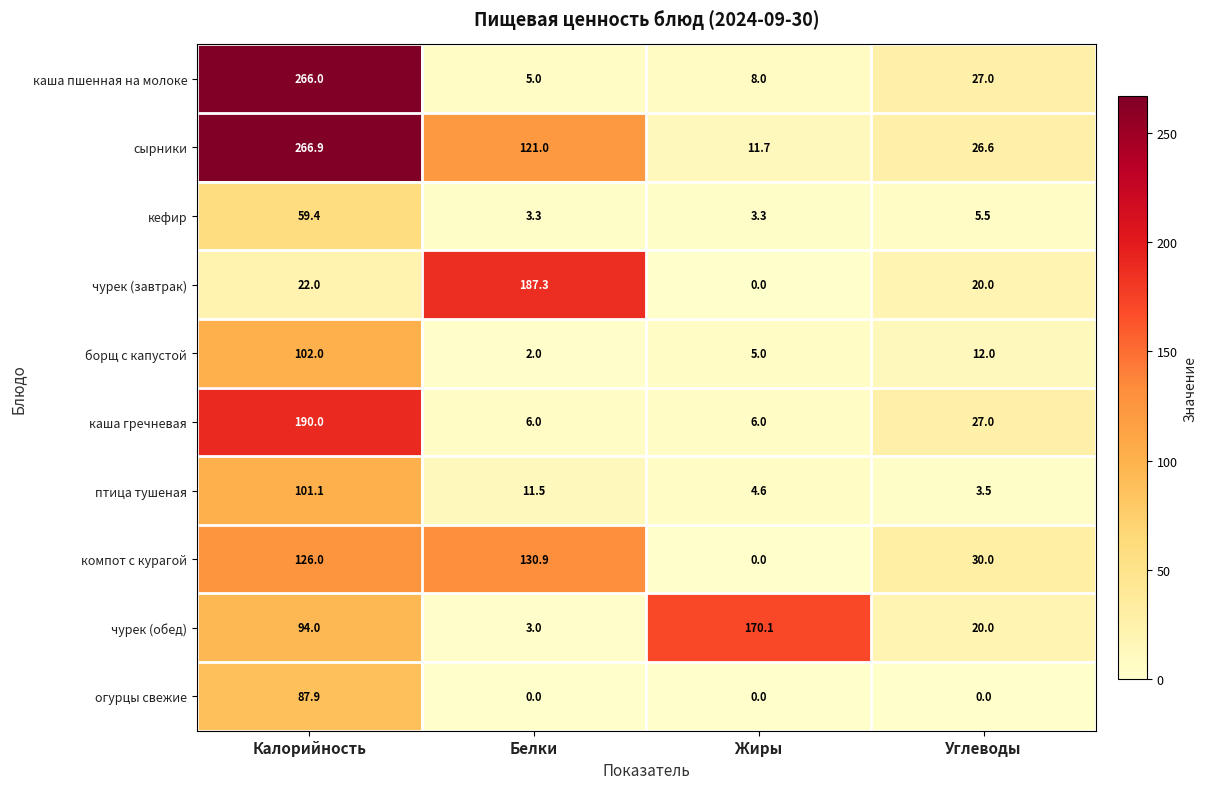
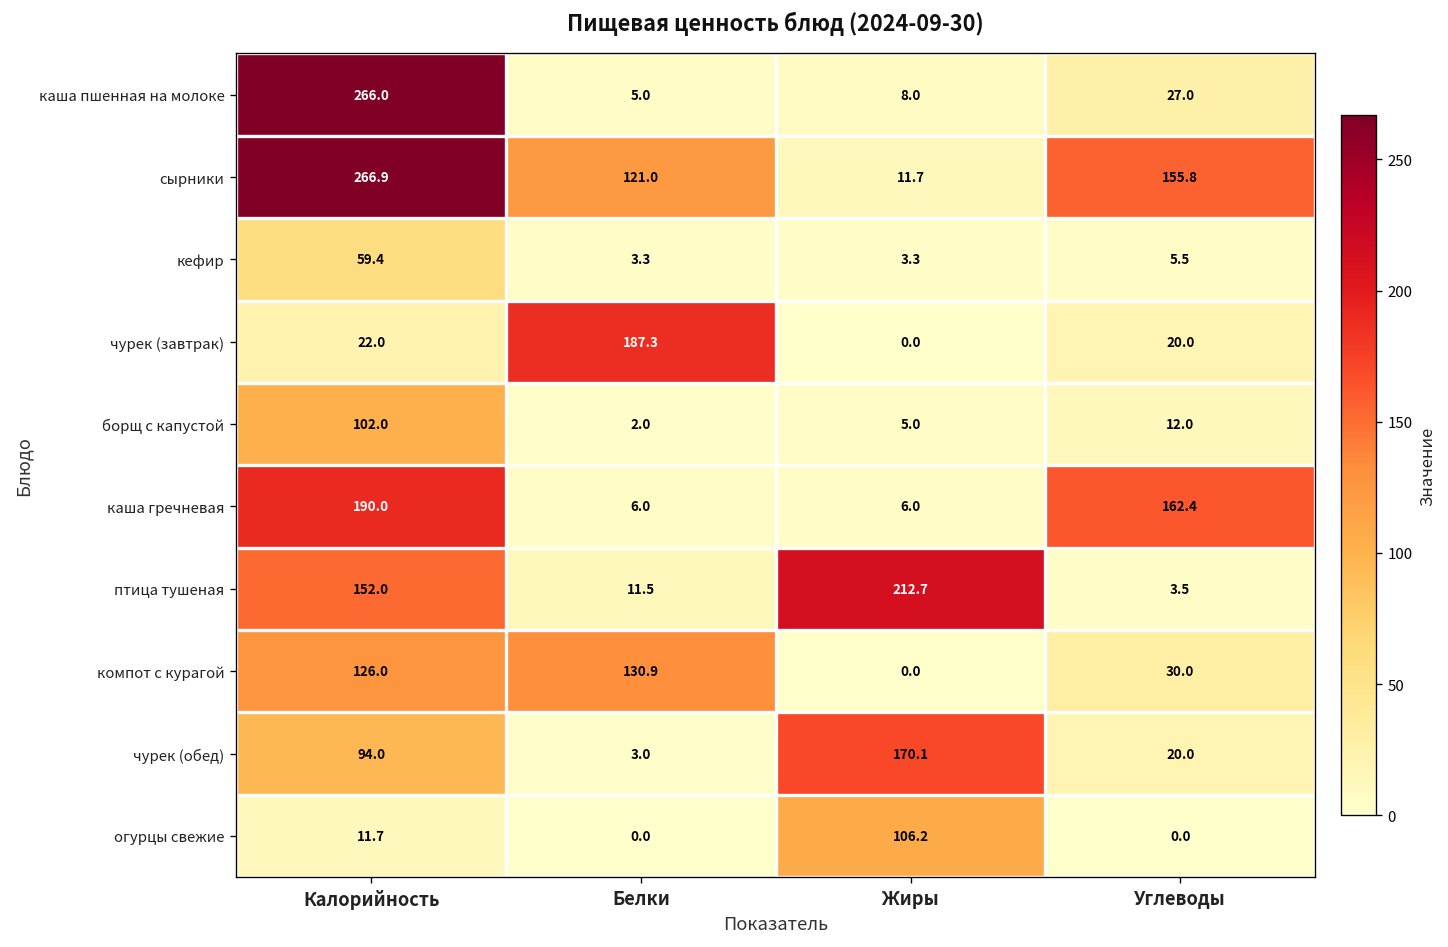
сырники, Углеводы: 26.6 -> 155.8
каша гречневая, Углеводы: 27.0 -> 162.4
птица тушеная, Калорийность: 101.1 -> 152.0
птица тушеная, Жиры: 4.6 -> 212.7
огурцы свежие, Калорийность: 87.9 -> 11.7
огурцы свежие, Жиры: 0.0 -> 106.2
